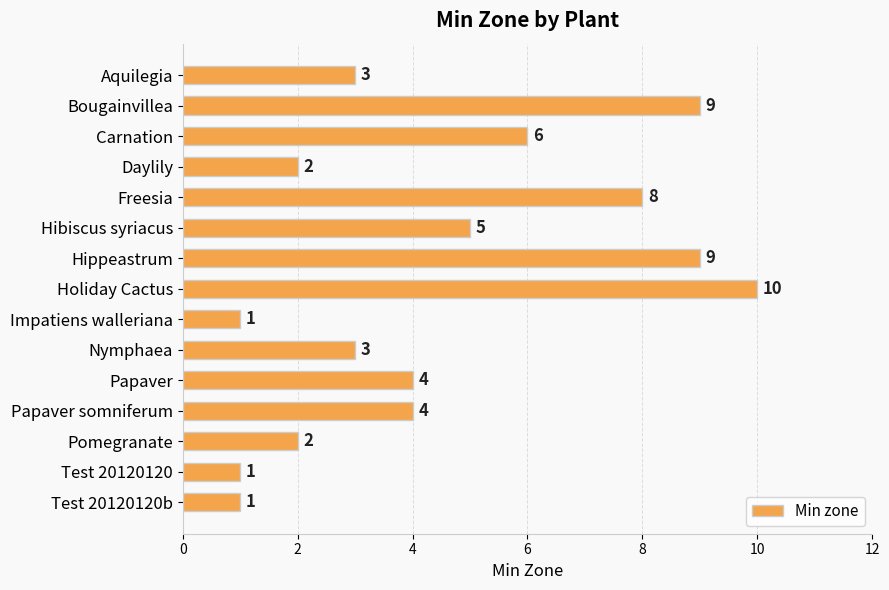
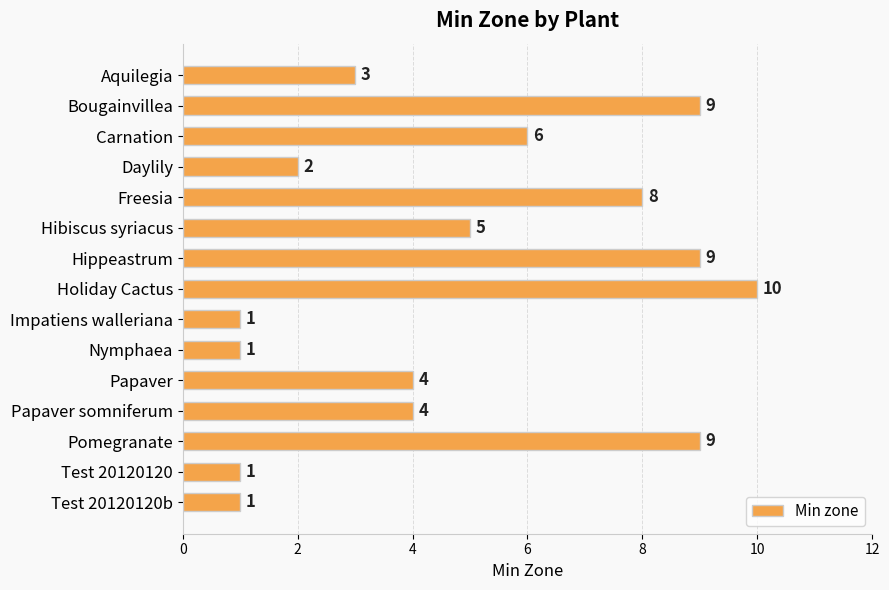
Nymphaea: 3 -> 1
Pomegranate: 2 -> 9
